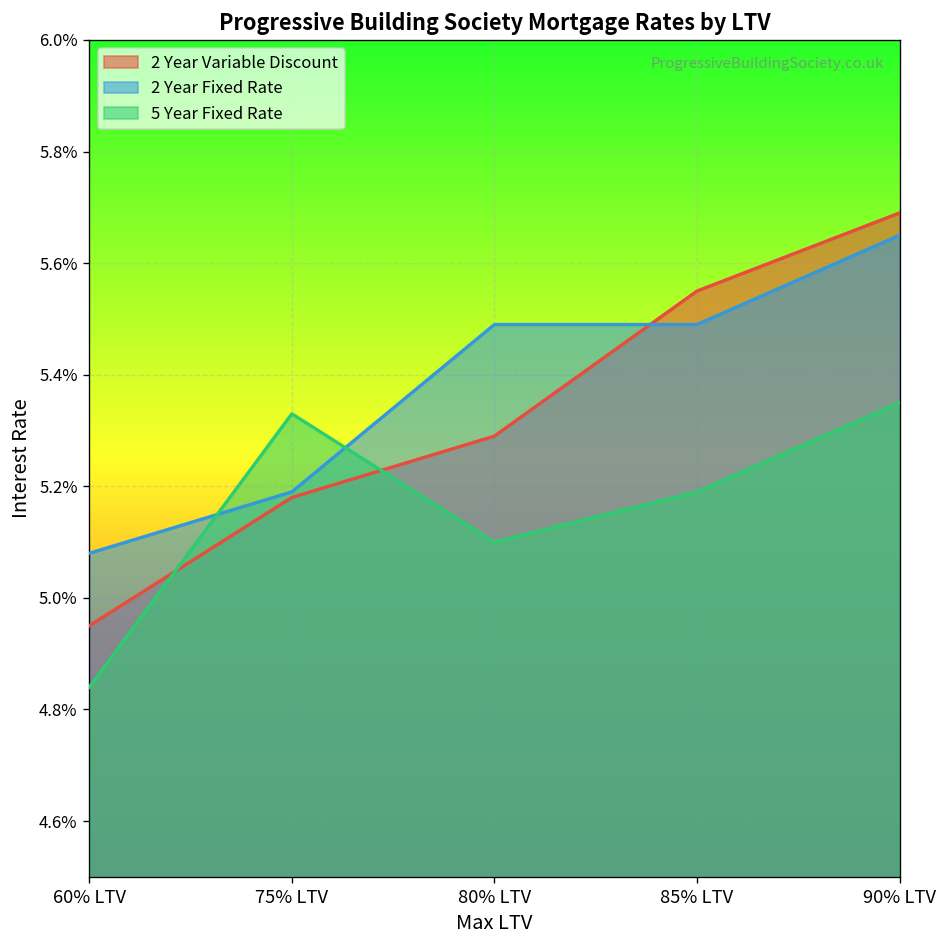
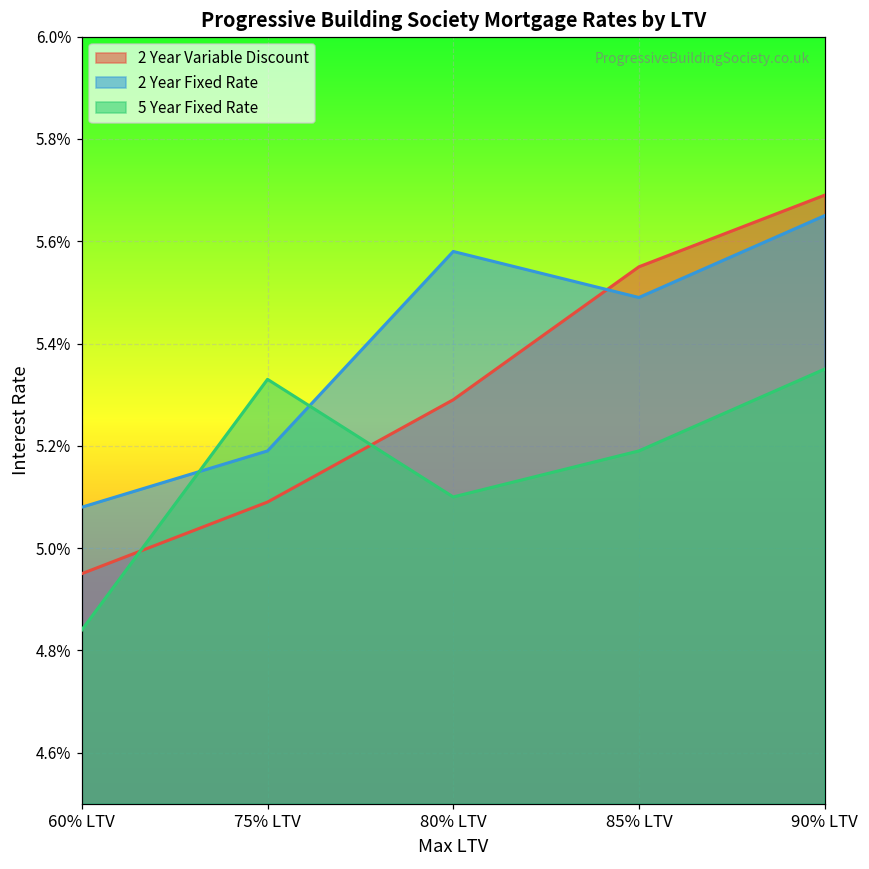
2 Year Variable Discount, 75% LTV: 5.18% -> 5.09%
2 Year Fixed Rate, 80% LTV: 5.49% -> 5.58%
